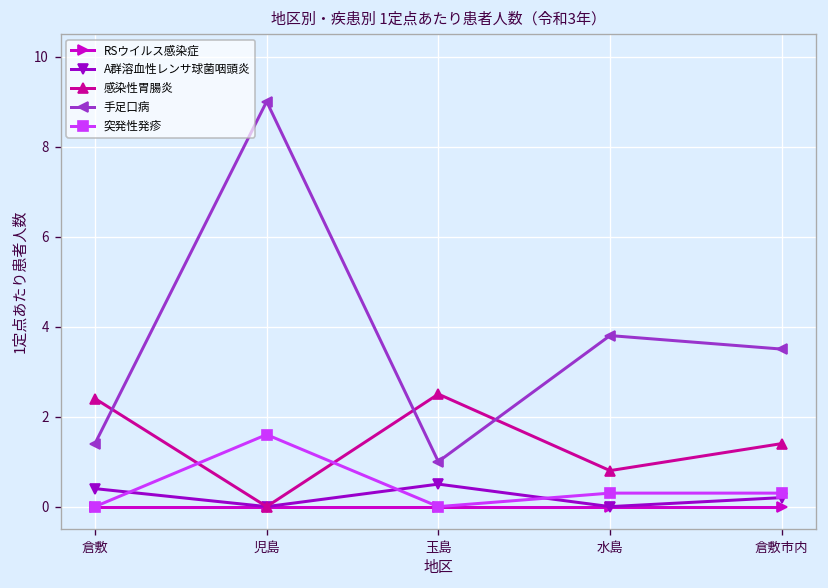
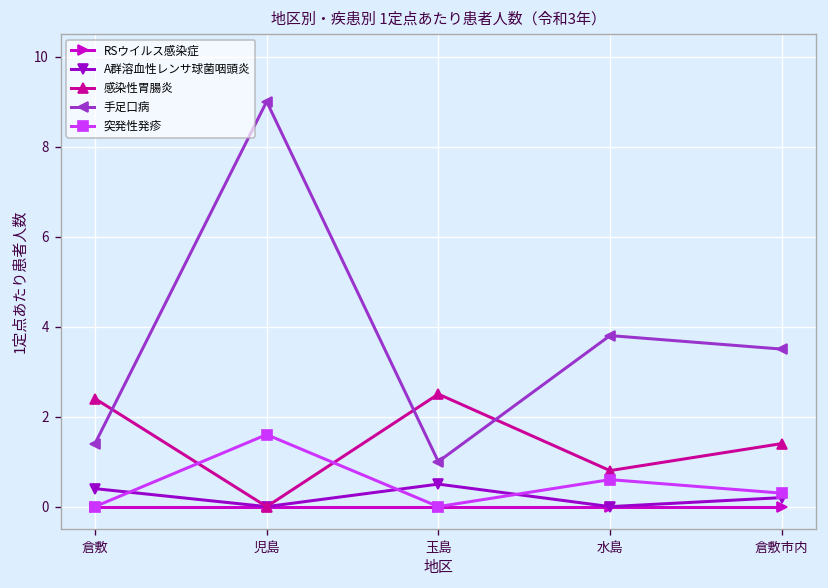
突発性発疹, 水島: 0.3 -> 0.6
